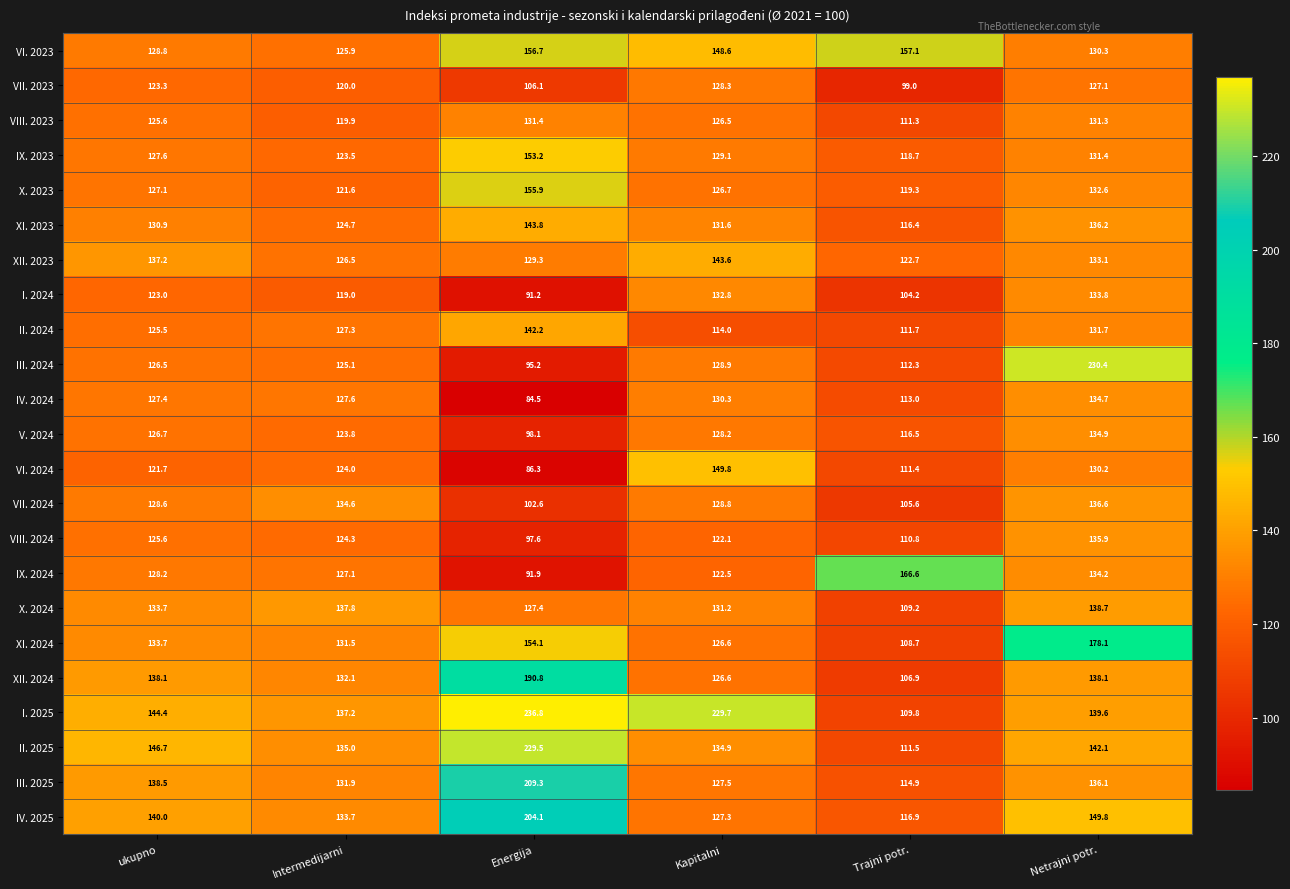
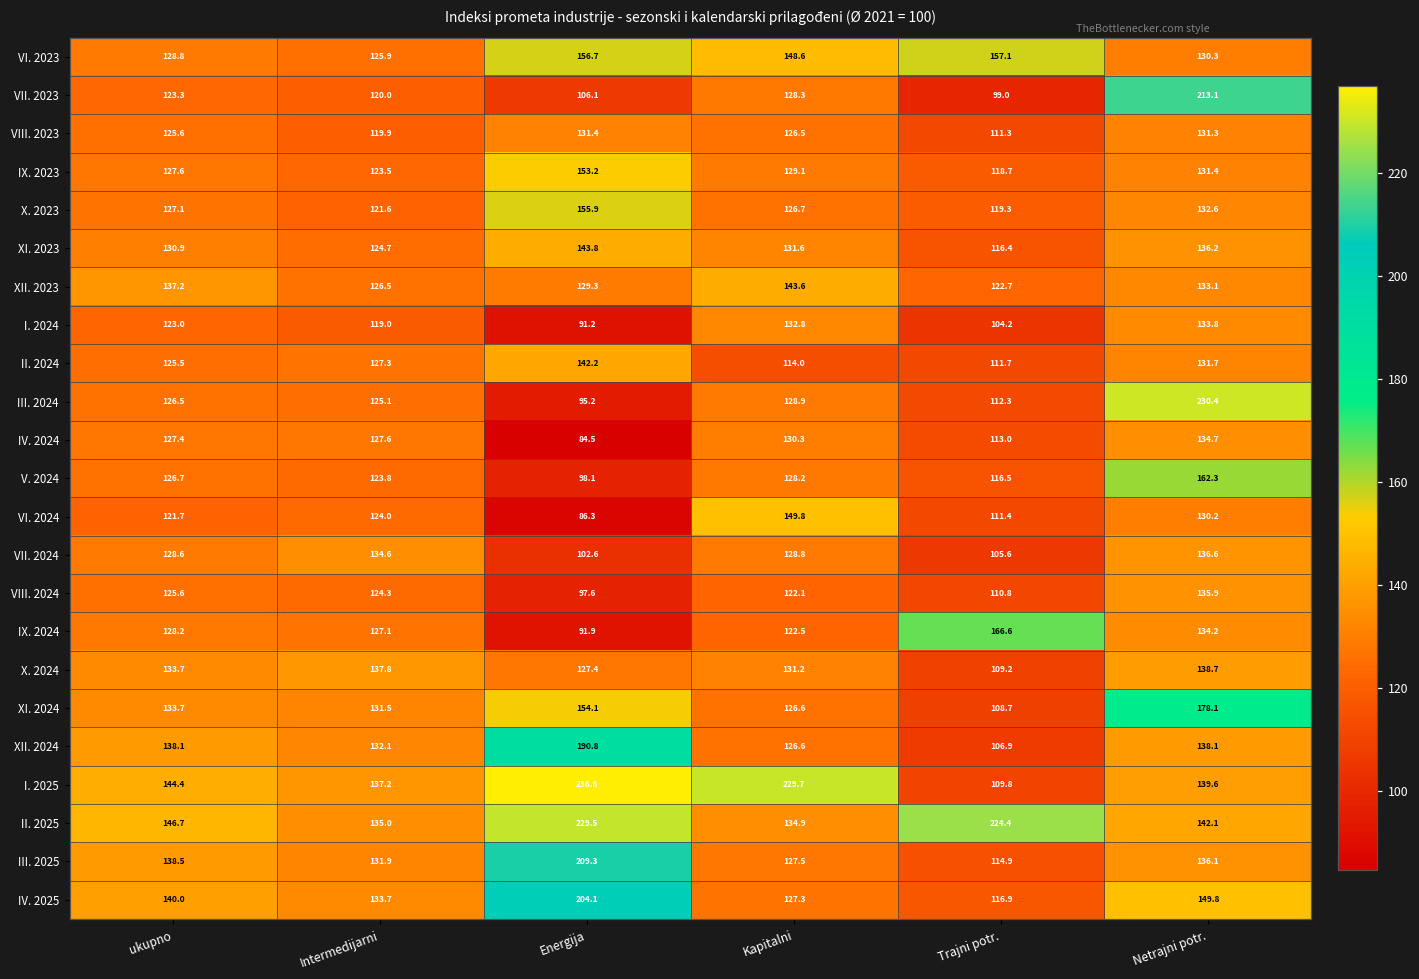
VII. 2023, Netrajni potr.: 127.1 -> 213.1
V. 2024, Netrajni potr.: 134.9 -> 162.3
II. 2025, Trajni potr.: 111.5 -> 224.4
